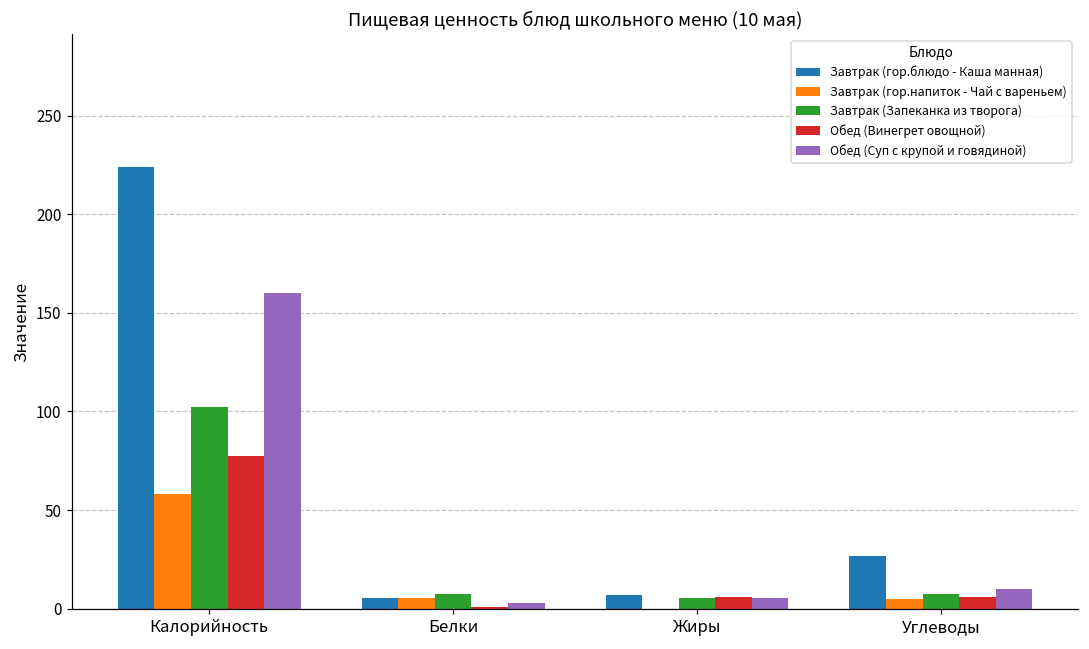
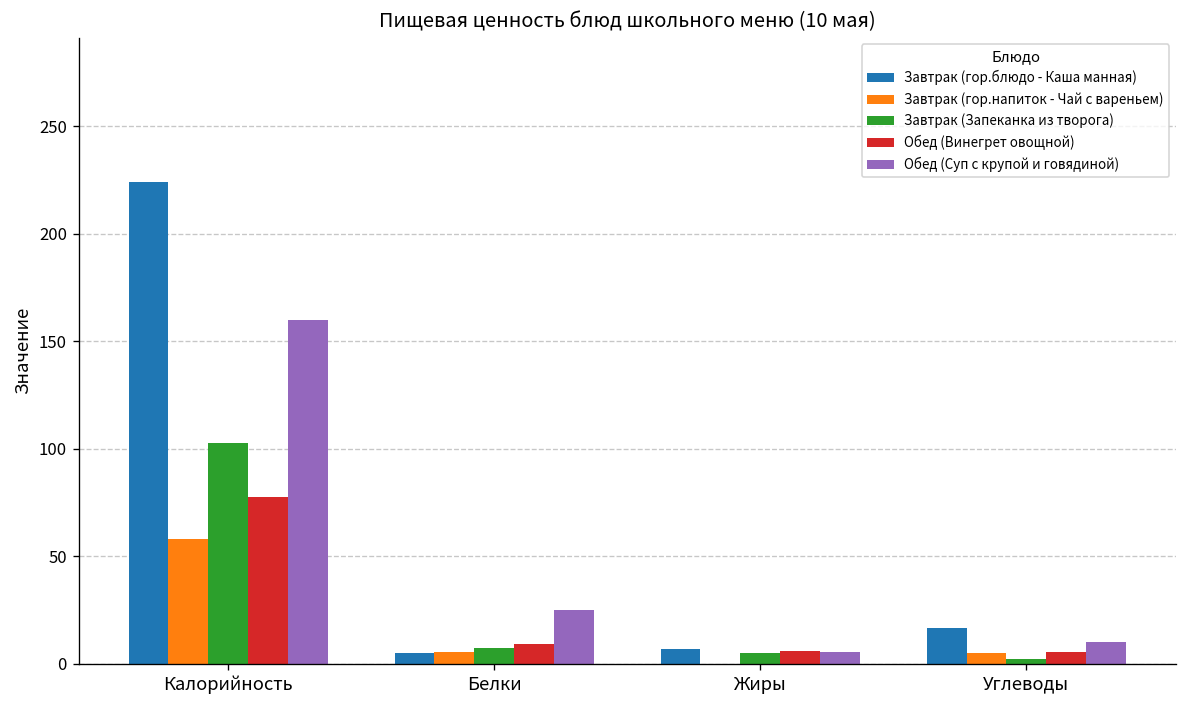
Обед (Винегрет овощной), Белки: 1 -> 9
Обед (Суп с крупой и говядиной), Белки: 3 -> 25
Завтрак (гор.блюдо - Каша манная), Углеводы: 27 -> 17
Завтрак (Запеканка из творога), Углеводы: 7 -> 2
